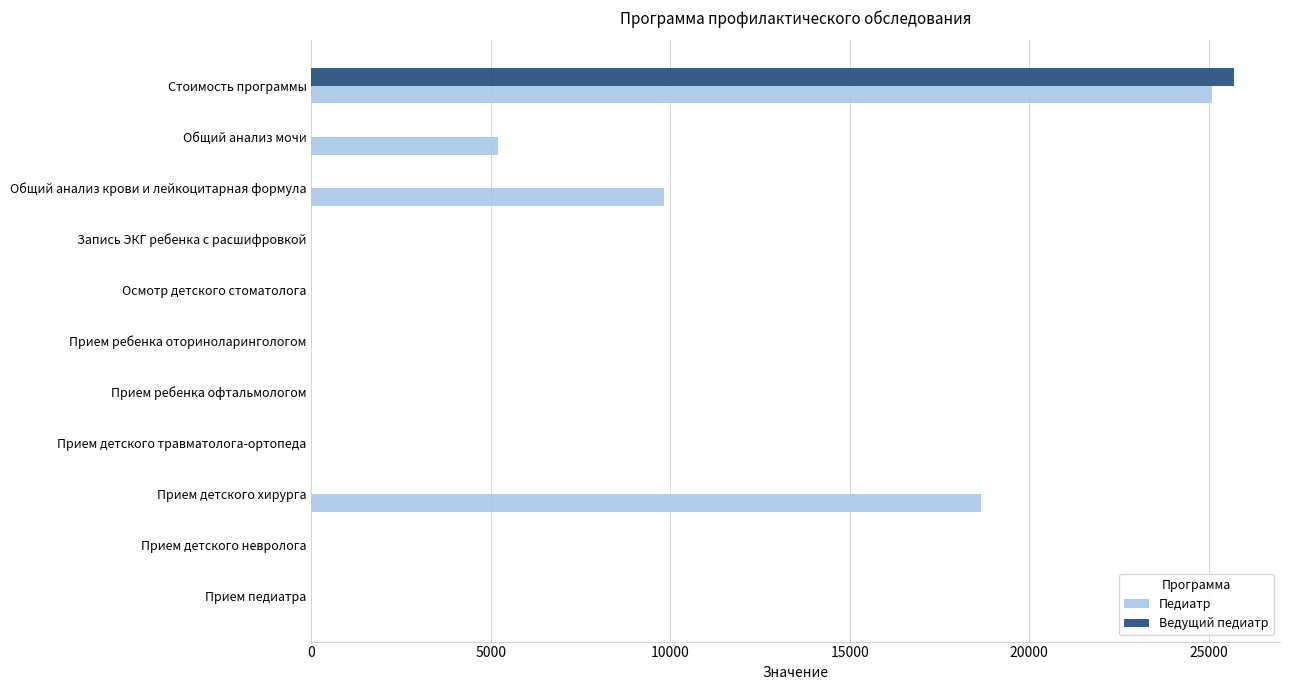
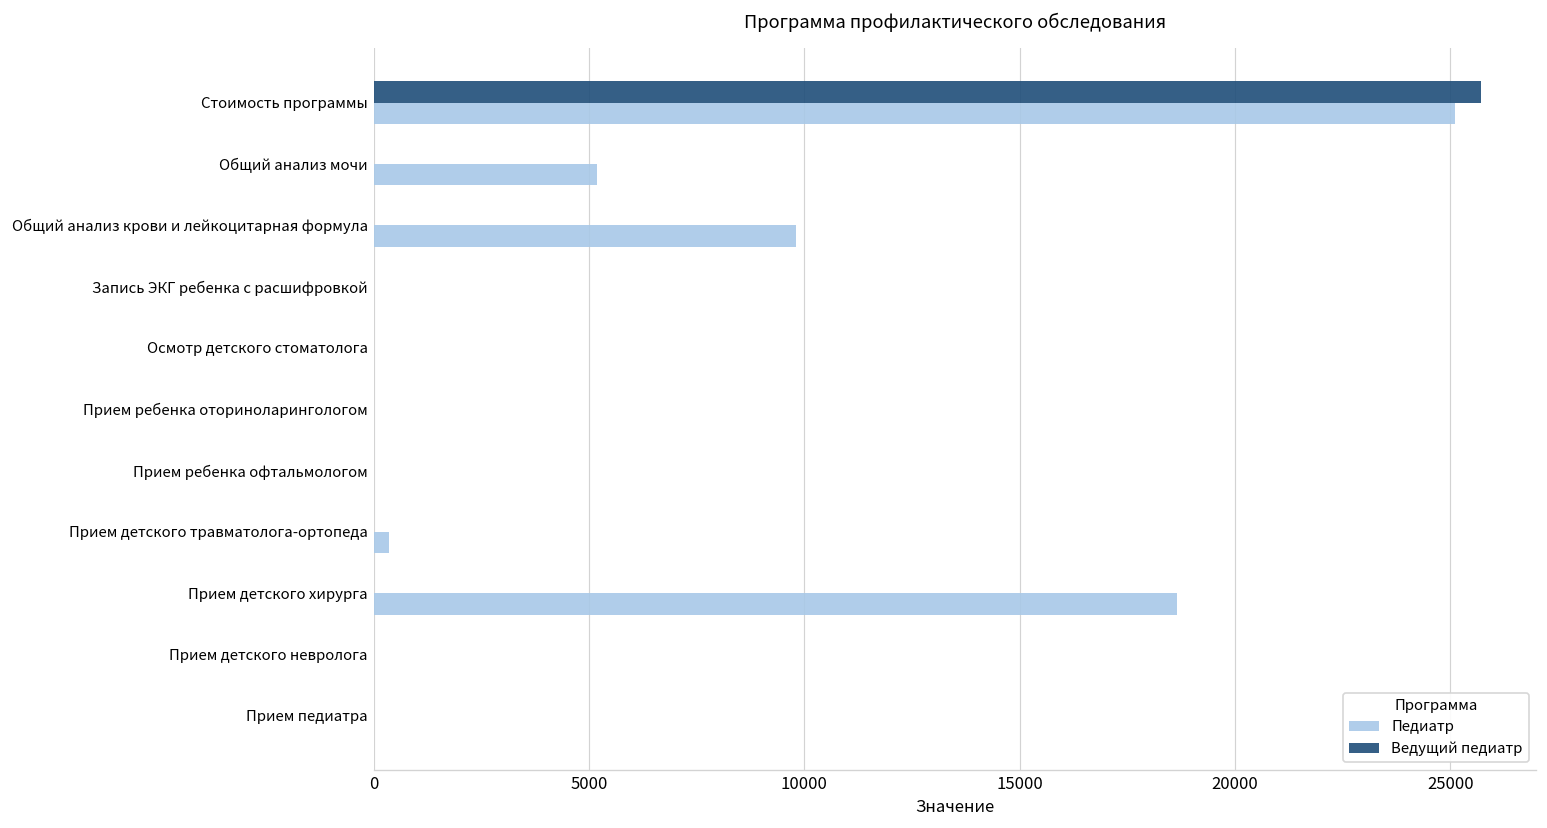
Педиатр, Прием детского травматолога-ортопеда: 0 -> 400
